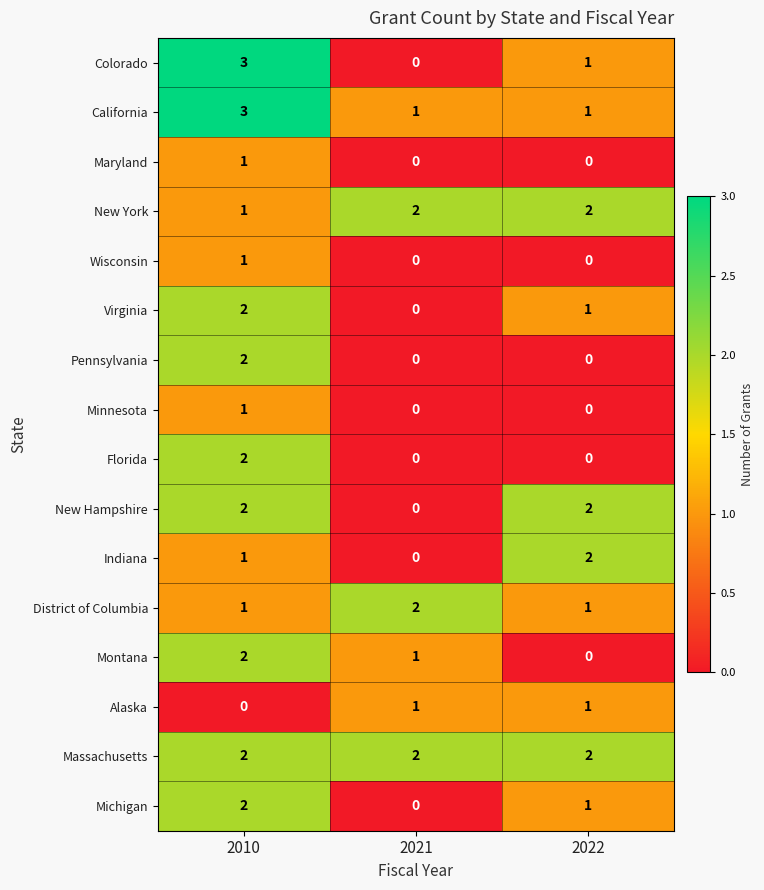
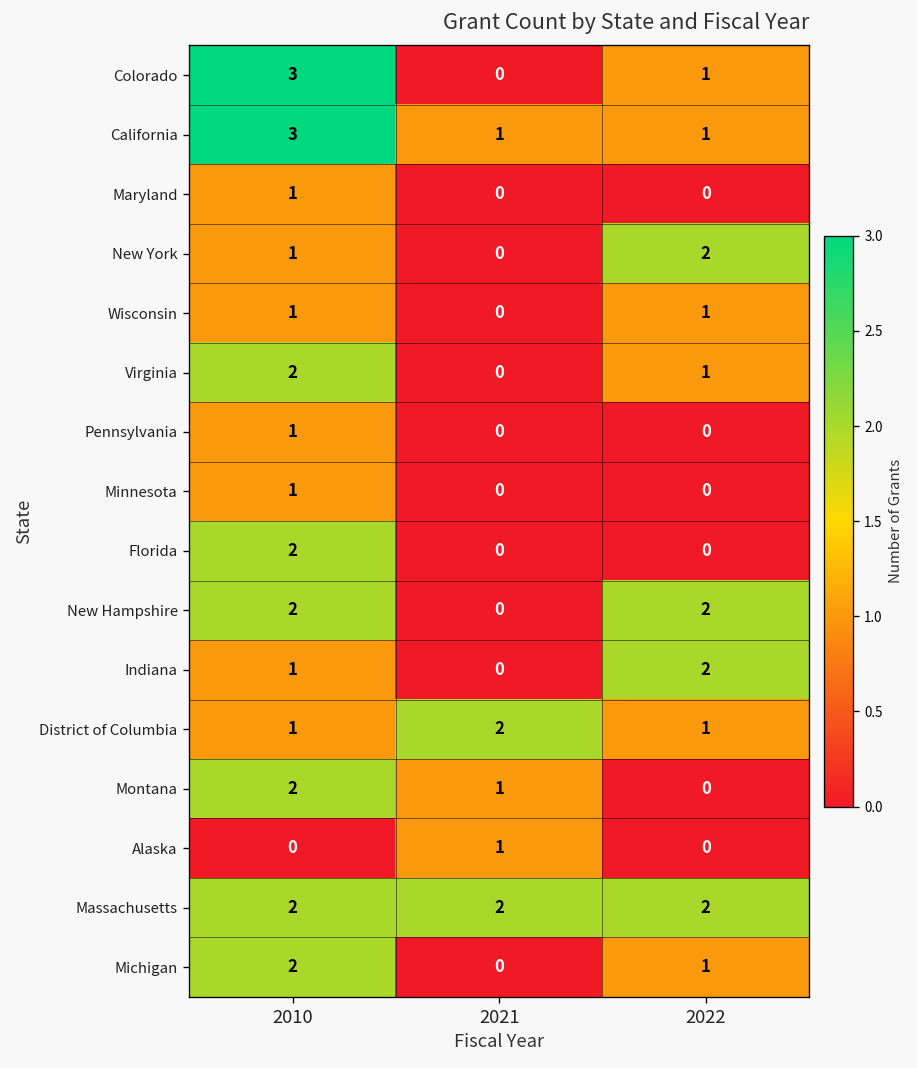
New York, 2021: 2 -> 0
Wisconsin, 2022: 0 -> 1
Pennsylvania, 2010: 2 -> 1
Alaska, 2022: 1 -> 0
